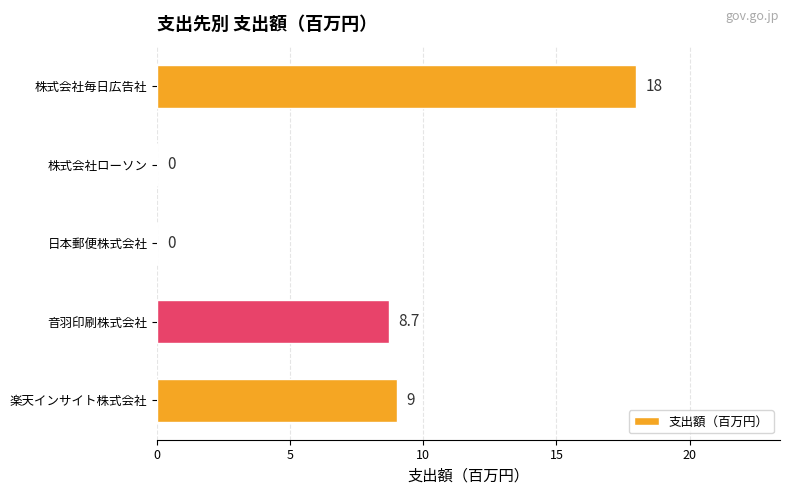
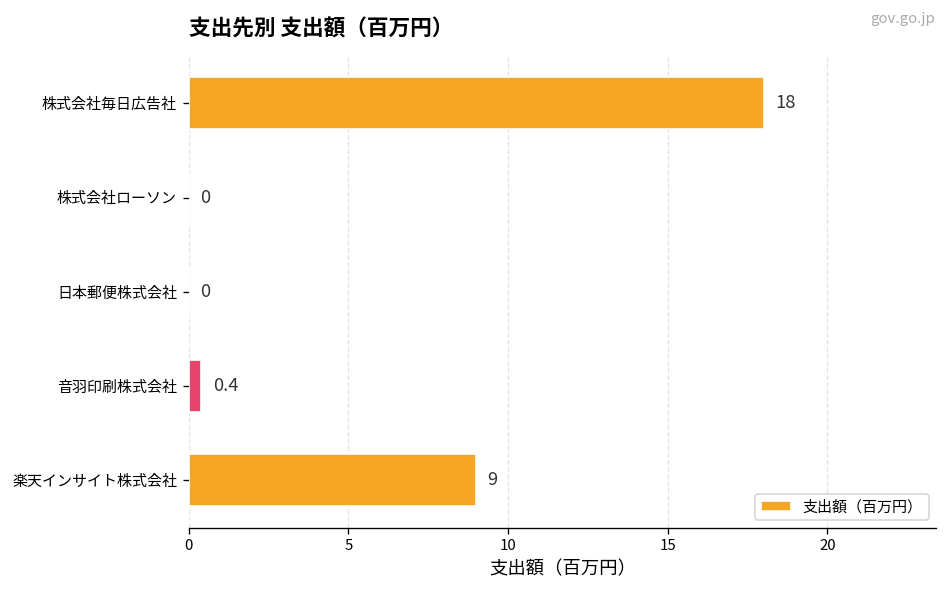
音羽印刷株式会社: 8.7 -> 0.4
